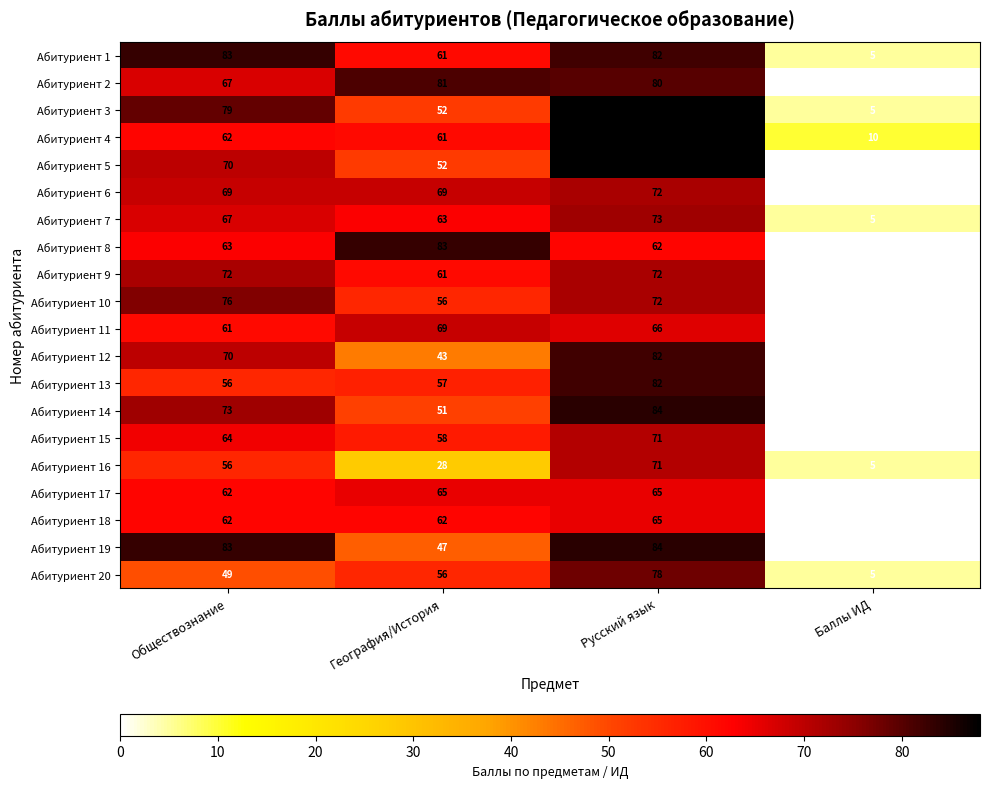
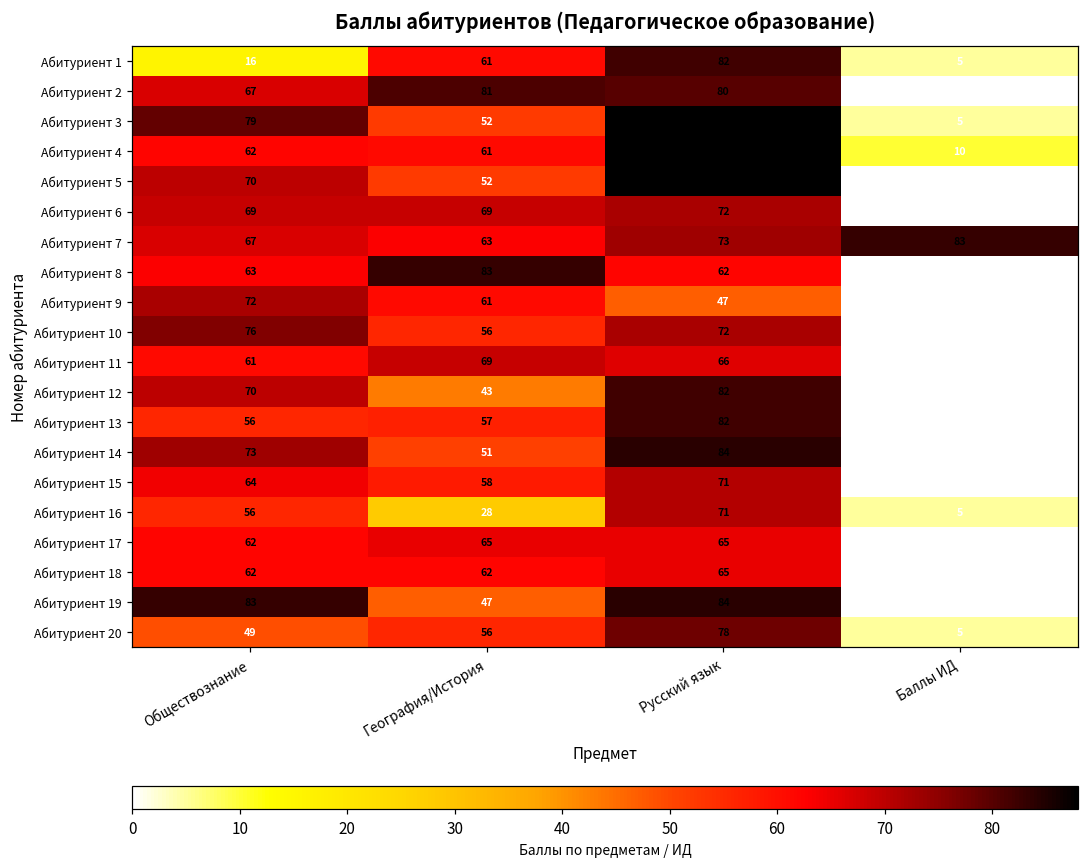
Абитуриент 1, Обществознание: 83 -> 16
Абитуриент 7, Баллы ИД: 5 -> 83
Абитуриент 9, Русский язык: 72 -> 47
